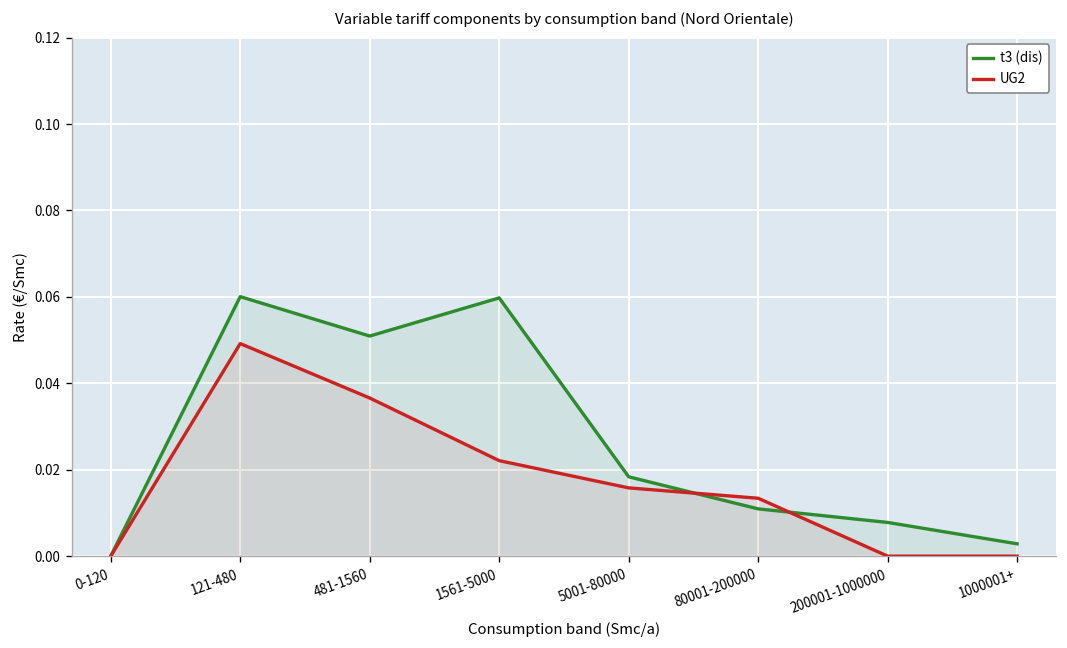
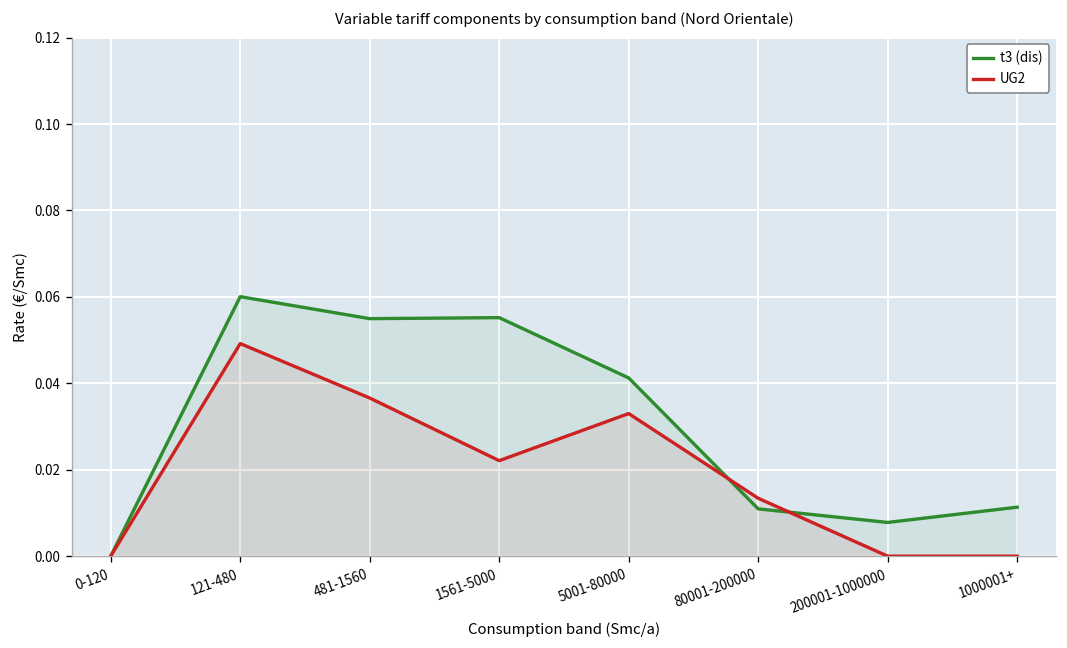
t3 (dis), 481-1560: 0.051 -> 0.055
t3 (dis), 1561-5000: 0.060 -> 0.055
t3 (dis), 5001-80000: 0.018 -> 0.041
UG2, 5001-80000: 0.016 -> 0.033
t3 (dis), 1000001+: 0.003 -> 0.011
